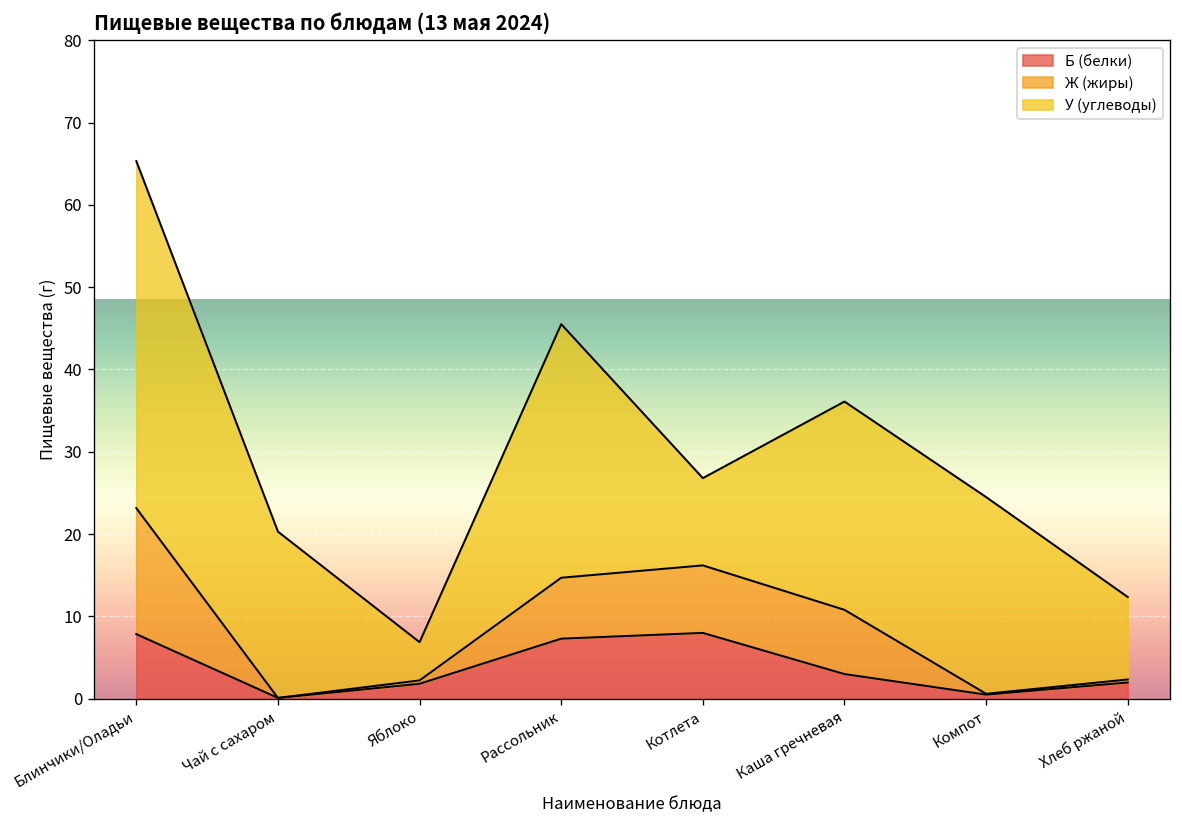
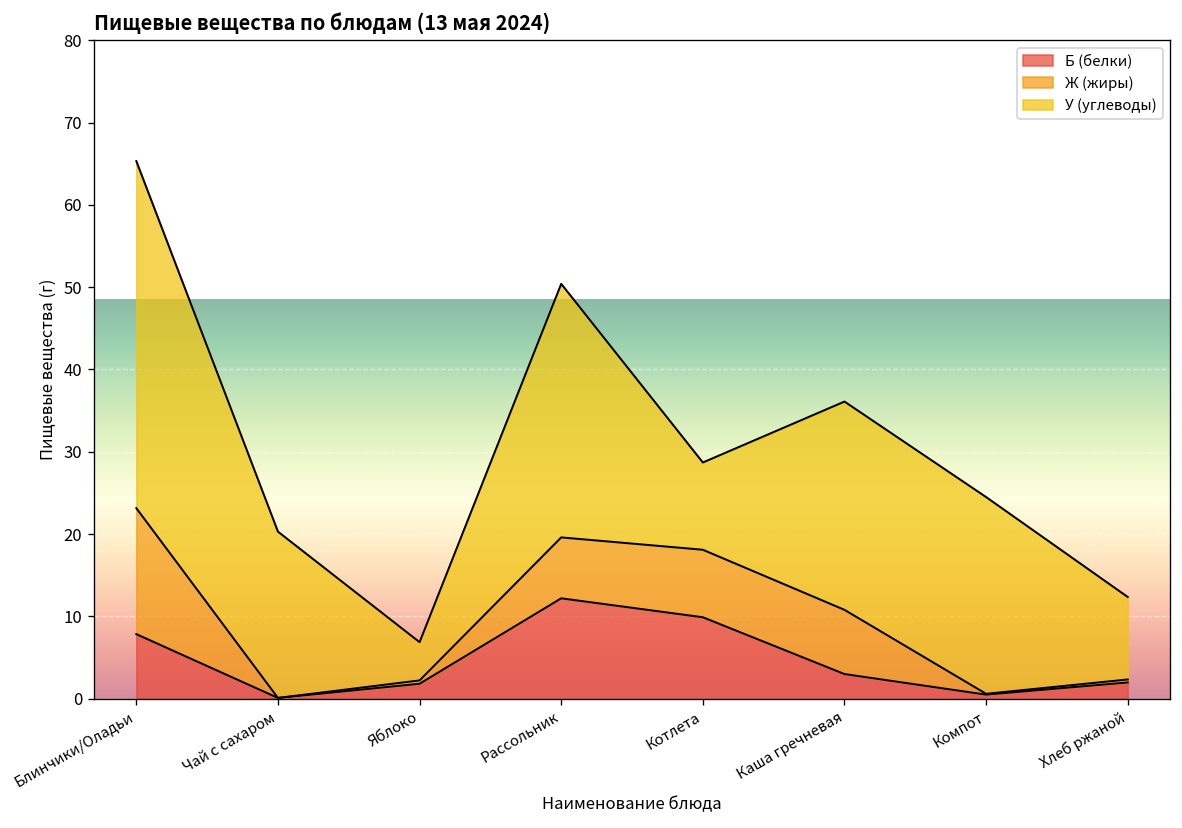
Б (белки), Рассольник: 7 -> 12
Б (белки), Котлета: 8 -> 10
